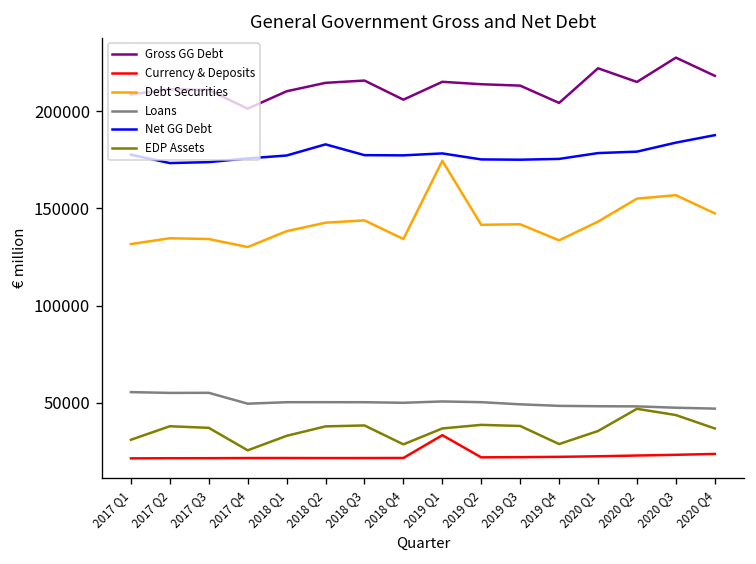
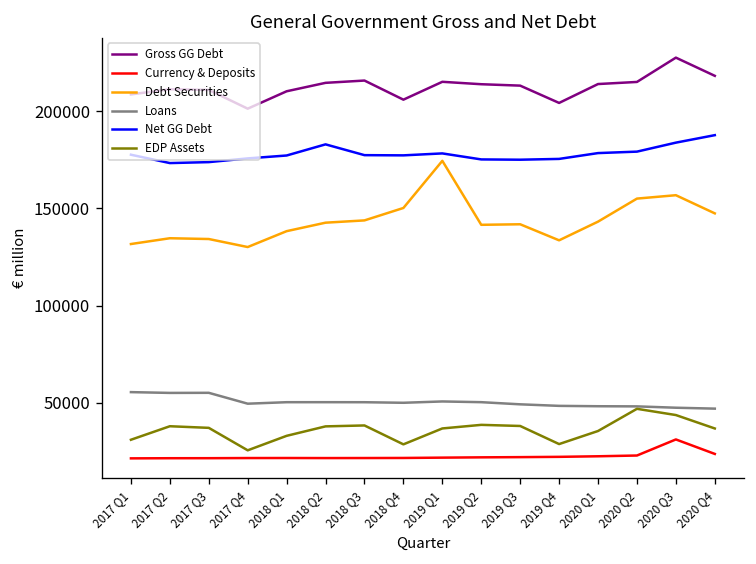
Debt Securities, 2018 Q4: 134000 -> 150000
Currency & Deposits, 2019 Q1: 33000 -> 22000
Gross GG Debt, 2020 Q1: 222000 -> 214000
Currency & Deposits, 2020 Q3: 23000 -> 31000
